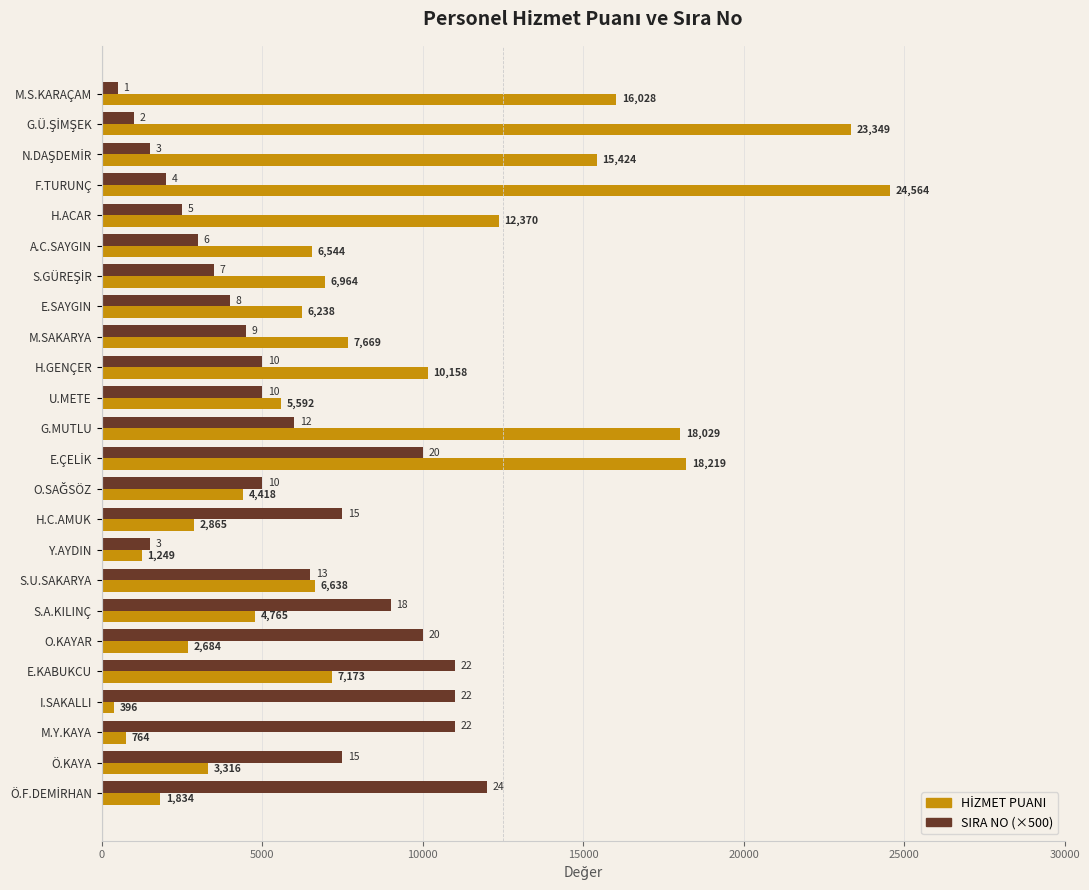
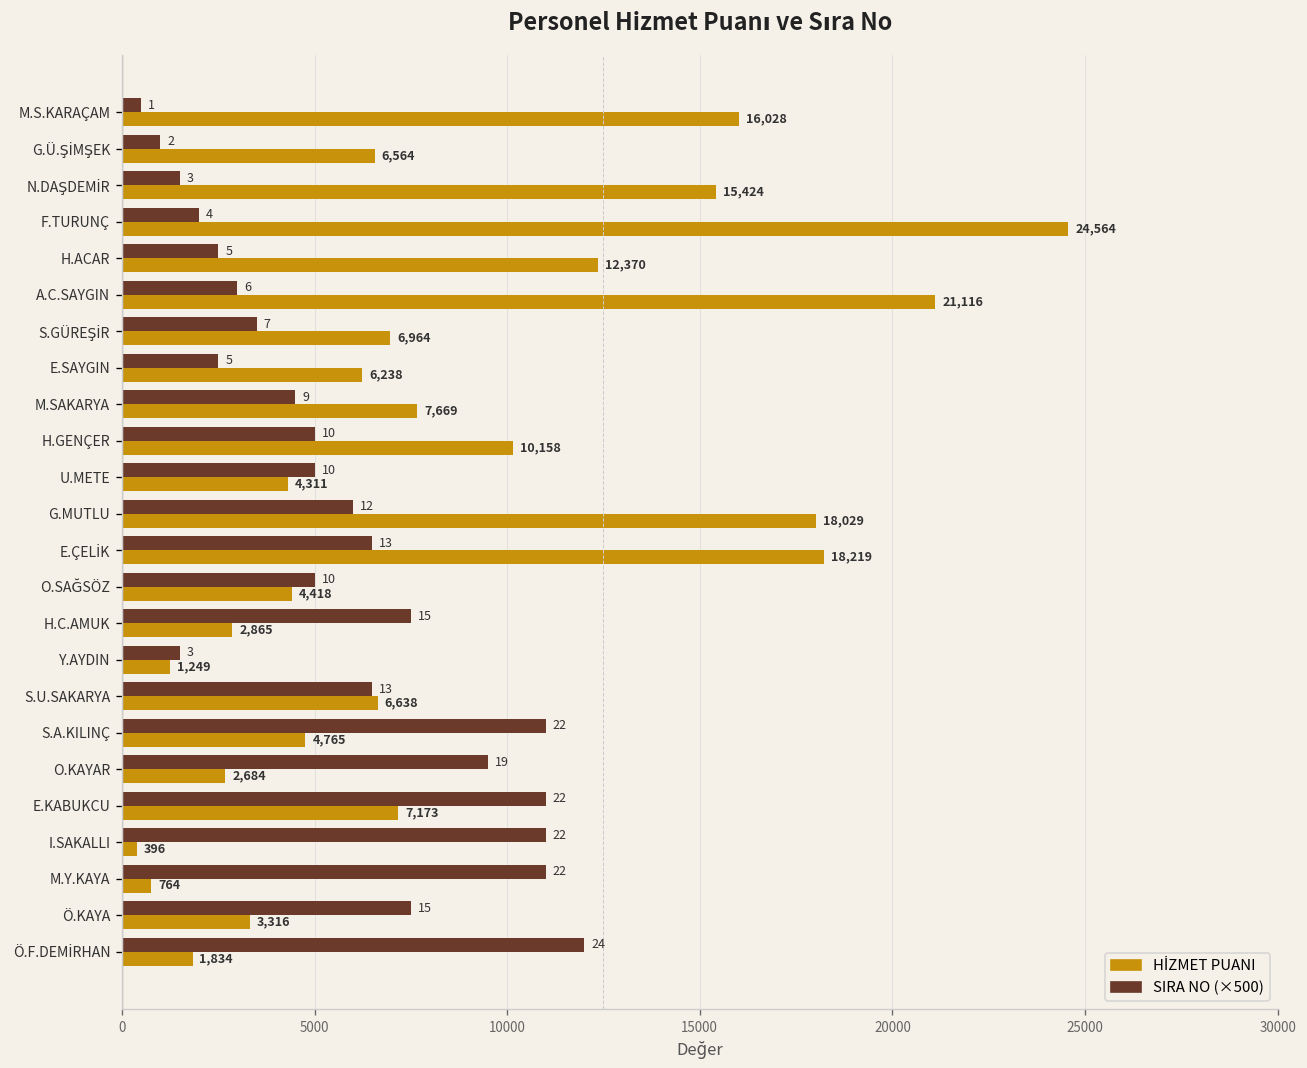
HİZMET PUANI, G.Ü.ŞİMŞEK: 23,349 -> 6,564
HİZMET PUANI, A.C.SAYGIN: 6,544 -> 21,116
SIRA NO (×500), E.SAYGIN: 8 -> 5
HİZMET PUANI, U.METE: 5,592 -> 4,311
SIRA NO (×500), E.ÇELİK: 20 -> 13
SIRA NO (×500), S.A.KILINÇ: 18 -> 22
SIRA NO (×500), O.KAYAR: 20 -> 19
